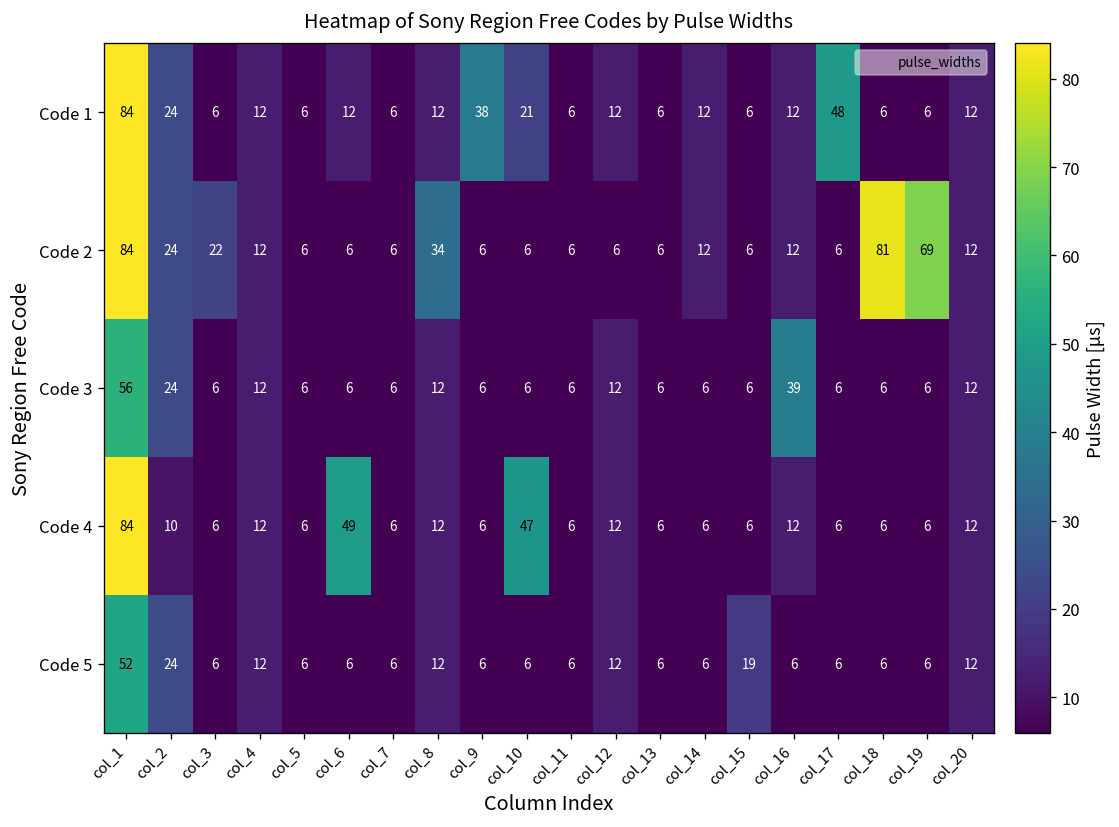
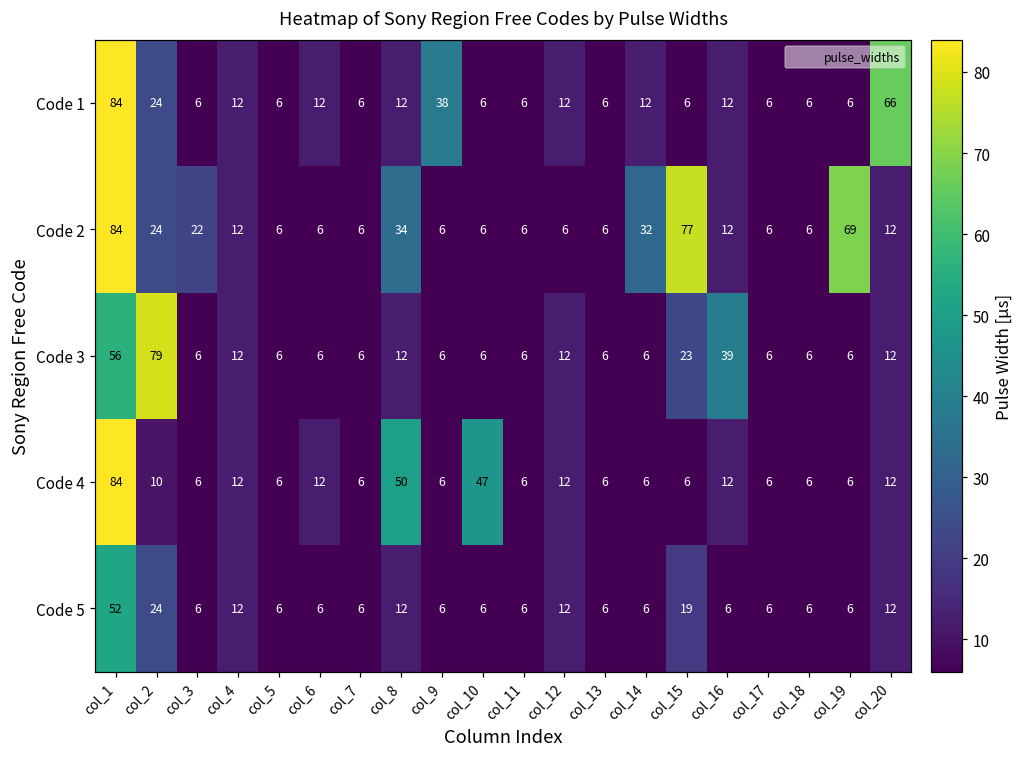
Code 1, col_10: 21 -> 6
Code 1, col_17: 48 -> 6
Code 1, col_20: 12 -> 66
Code 2, col_14: 12 -> 32
Code 2, col_15: 6 -> 77
Code 2, col_18: 81 -> 6
Code 3, col_2: 24 -> 79
Code 3, col_15: 6 -> 23
Code 4, col_6: 49 -> 12
Code 4, col_8: 12 -> 50
